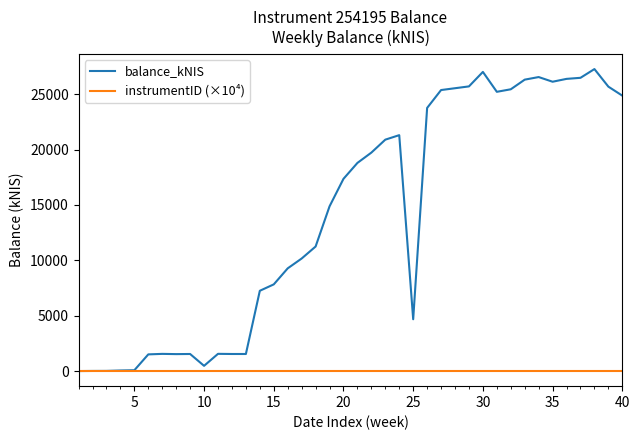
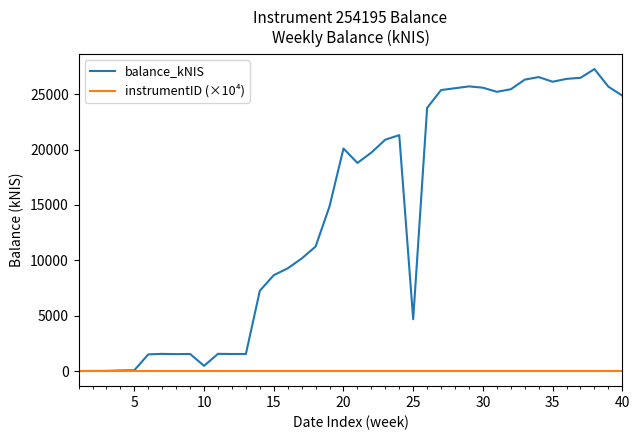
balance_kNIS, 15: 7800 -> 8700
balance_kNIS, 20: 17400 -> 20100
balance_kNIS, 30: 27000 -> 25600
